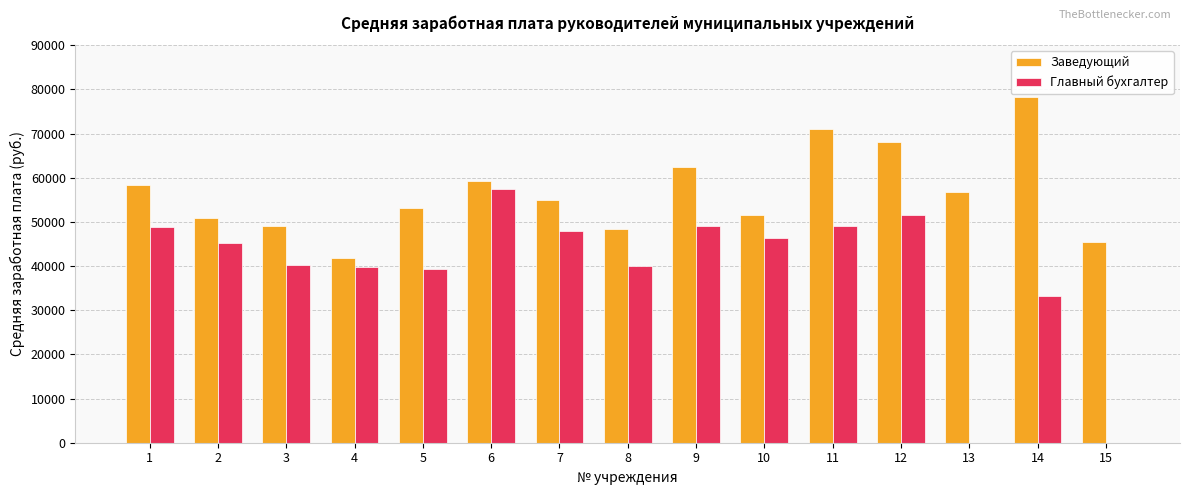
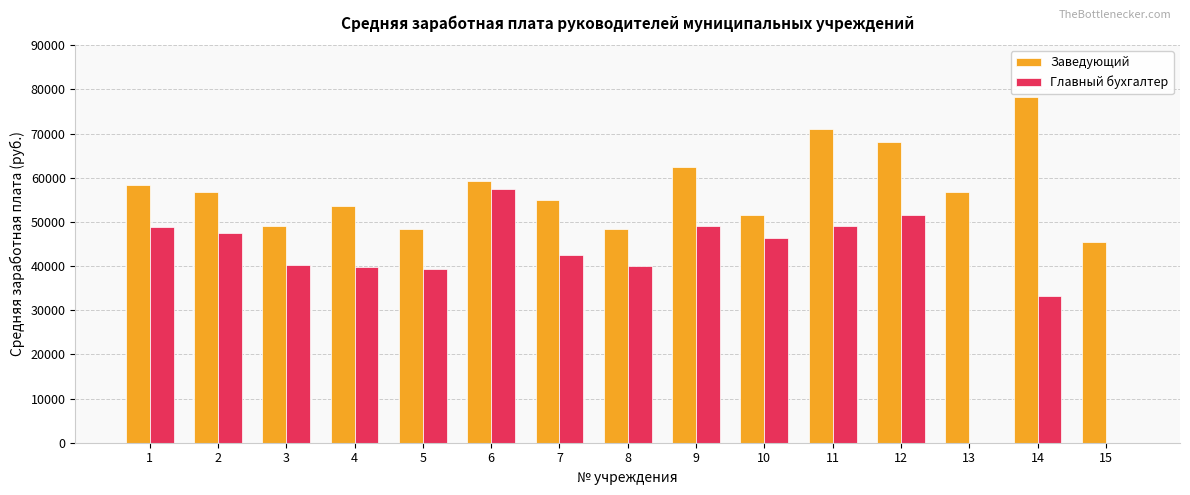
Заведующий, 2: 51000 -> 57000
Главный бухгалтер, 2: 45000 -> 48000
Заведующий, 4: 42000 -> 54000
Заведующий, 5: 53000 -> 48000
Главный бухгалтер, 7: 48000 -> 42000
